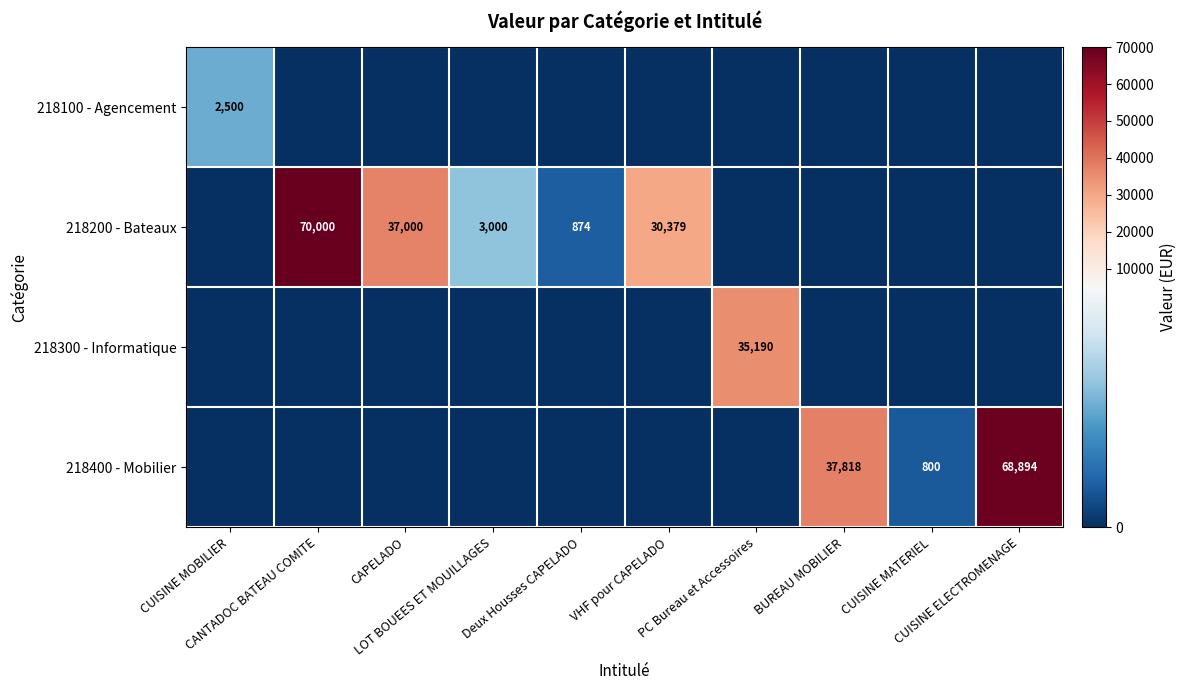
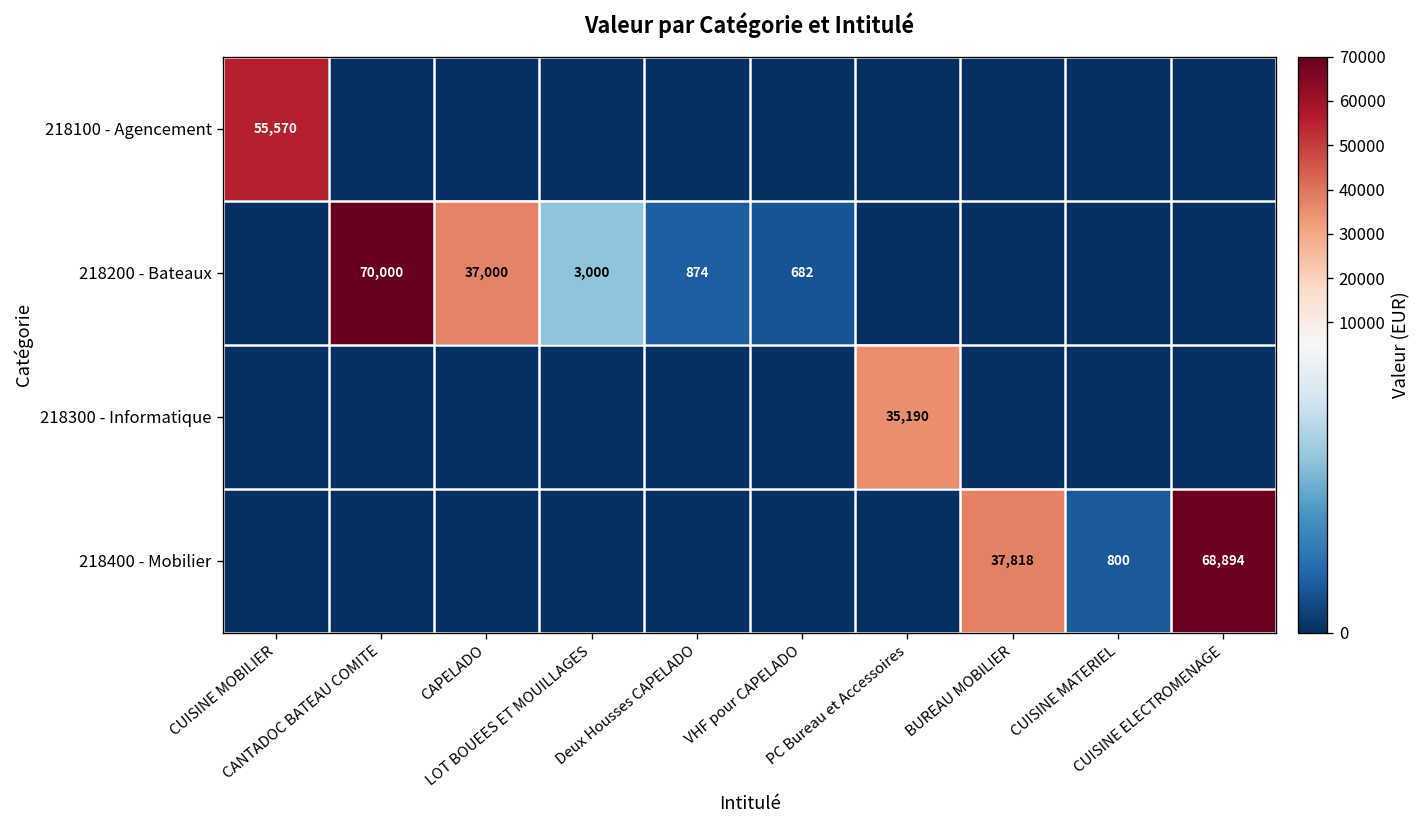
218100 - Agencement, CUISINE MOBILIER: 2,500 -> 55,570
218200 - Bateaux, VHF pour CAPELADO: 30,379 -> 682
